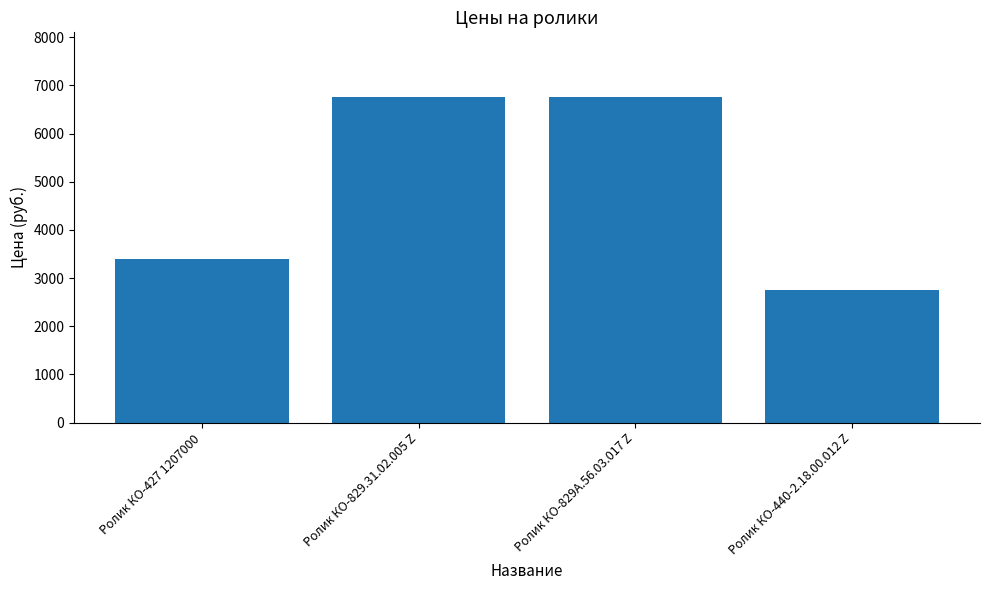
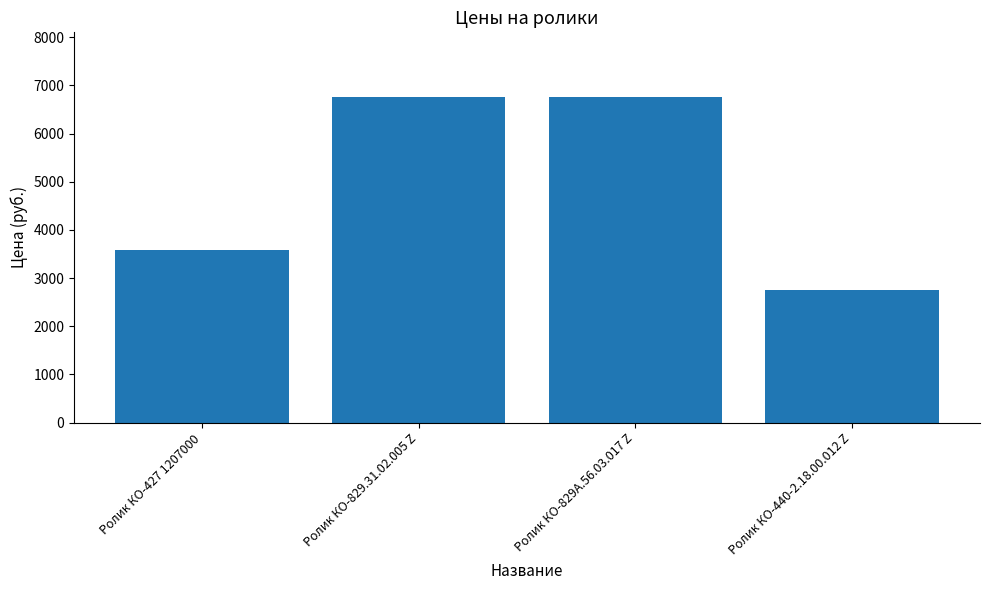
Ролик КО-427 1207000: 3400 -> 3600
